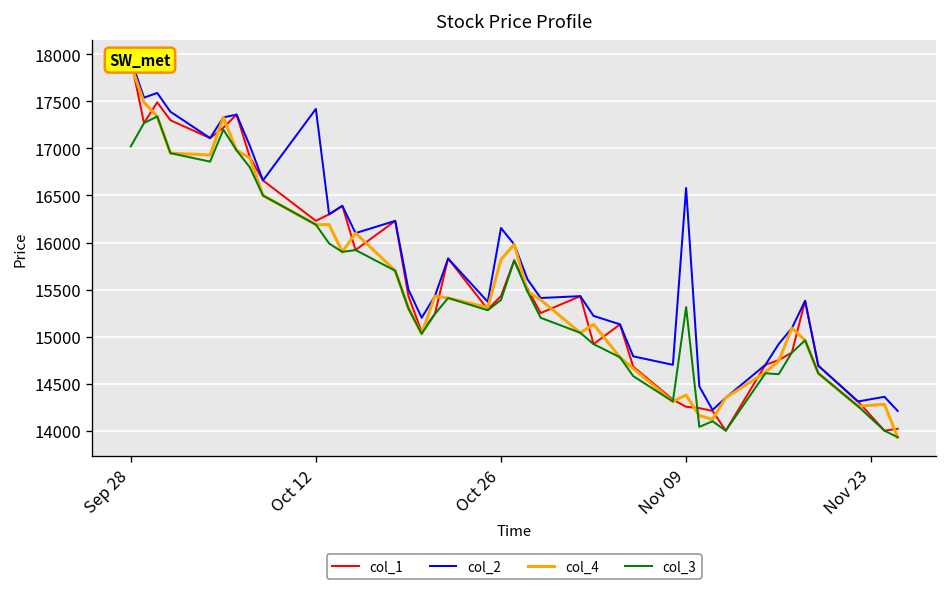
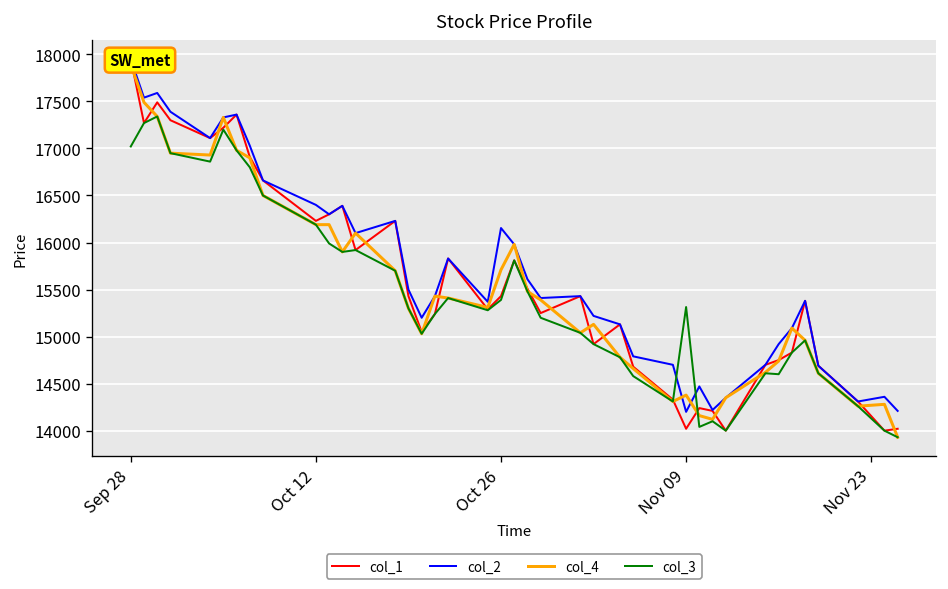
col_2, Oct 12: 17400 -> 16400
col_4, Oct 26: 15800 -> 15700
col_1, Nov 09: 14300 -> 14000
col_2, Nov 09: 16600 -> 14200
